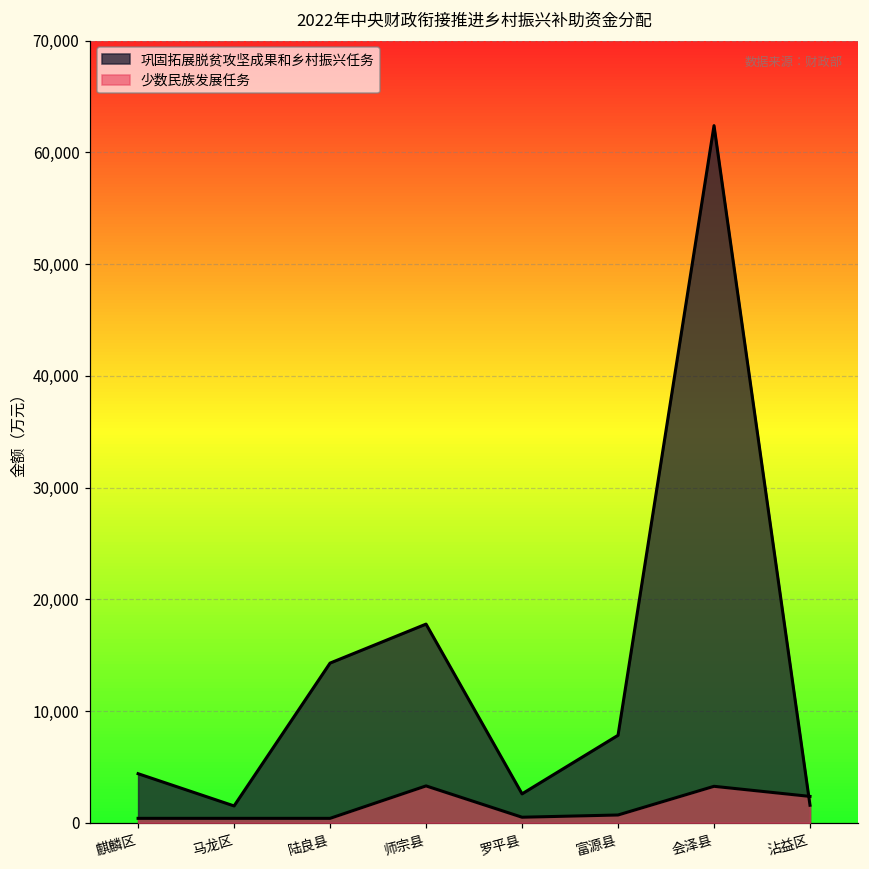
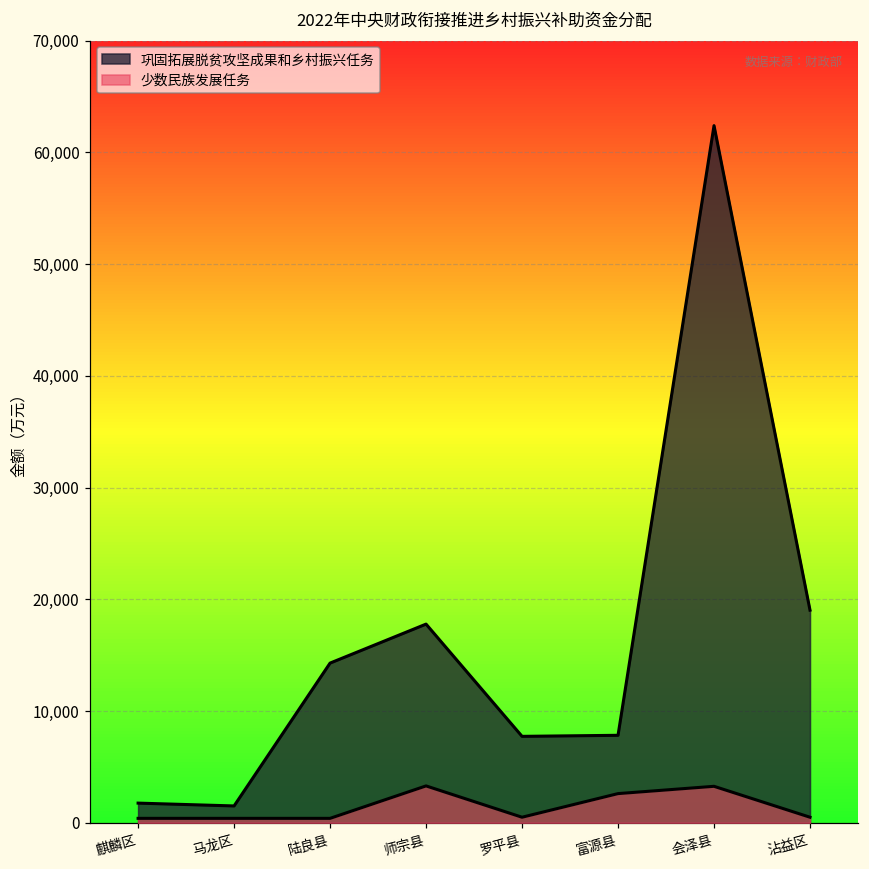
巩固拓展脱贫攻坚成果和乡村振兴任务, 麒麟区: 4,400 -> 1,800
巩固拓展脱贫攻坚成果和乡村振兴任务, 罗平县: 2,600 -> 7,700
少数民族发展任务, 富源县: 700 -> 2,600
巩固拓展脱贫攻坚成果和乡村振兴任务, 沾益区: 1,600 -> 19,000
少数民族发展任务, 沾益区: 2,400 -> 500
